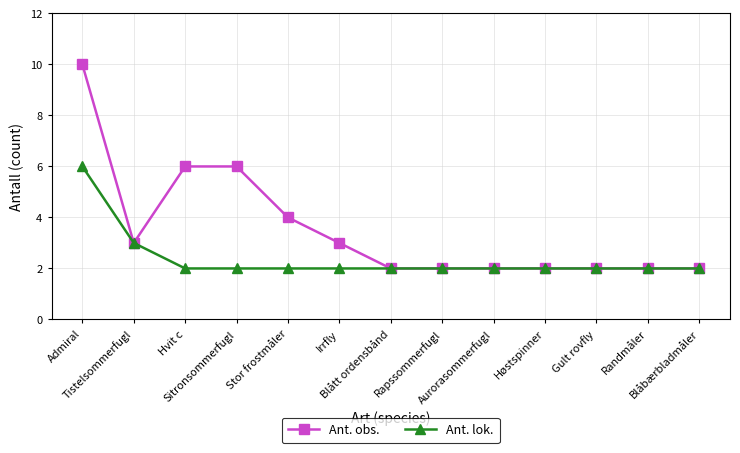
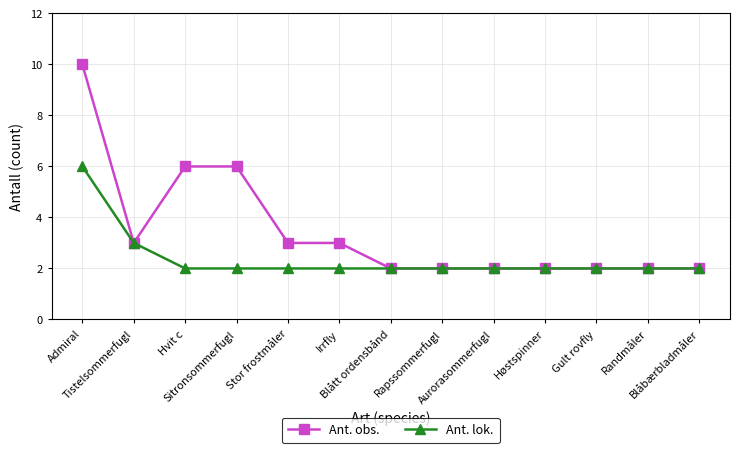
Ant. obs., Stor frostmåler: 4 -> 3
